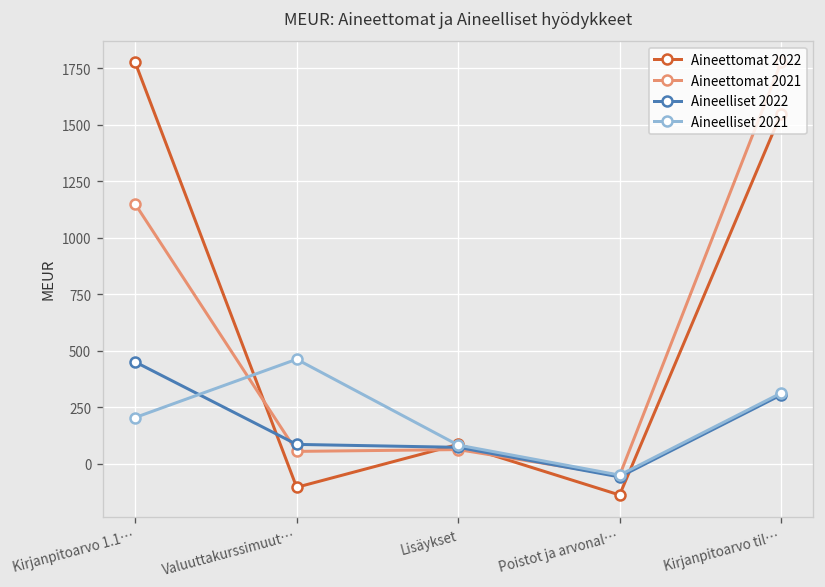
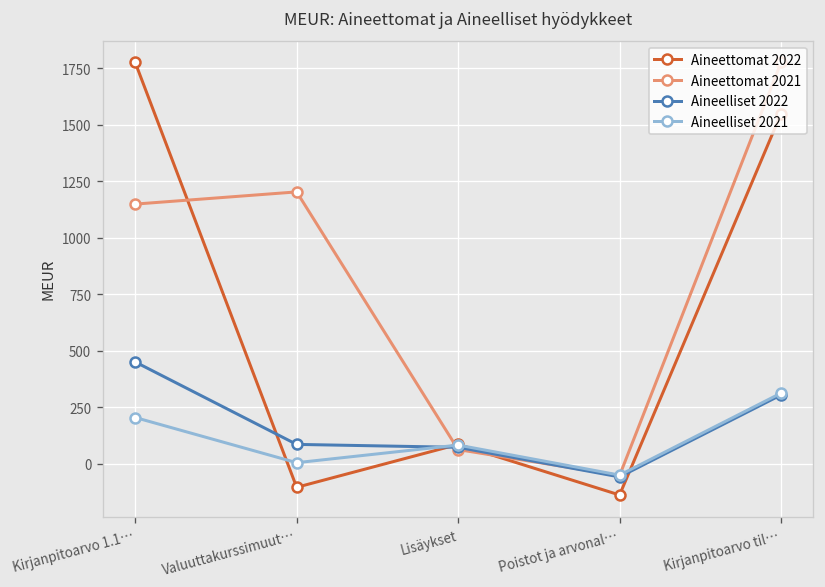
Aineettomat 2021, Valuuttakurssimuut…: 50 -> 1200
Aineelliset 2021, Valuuttakurssimuut…: 460 -> 0
